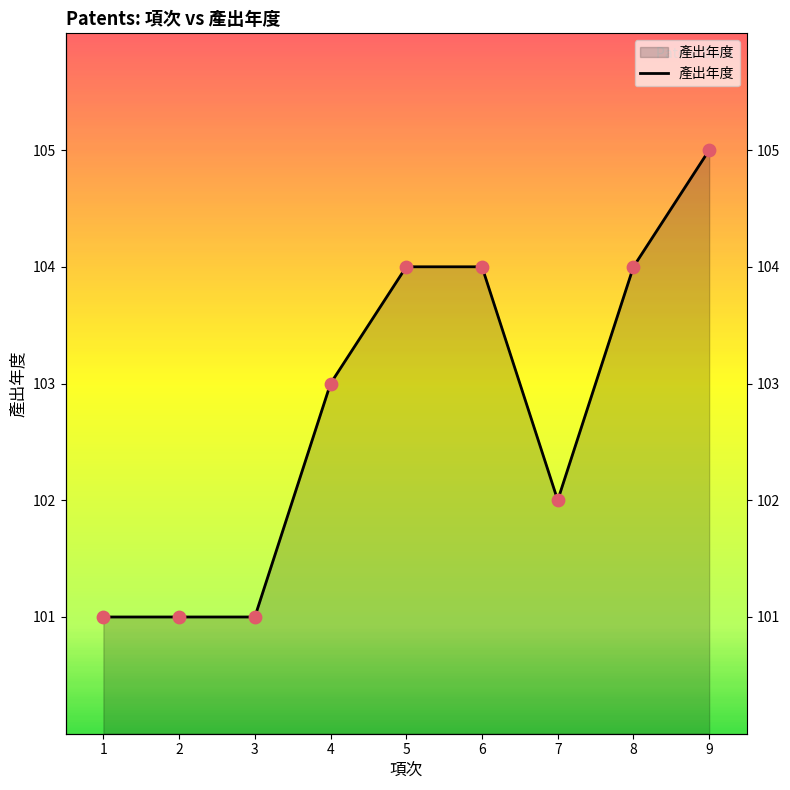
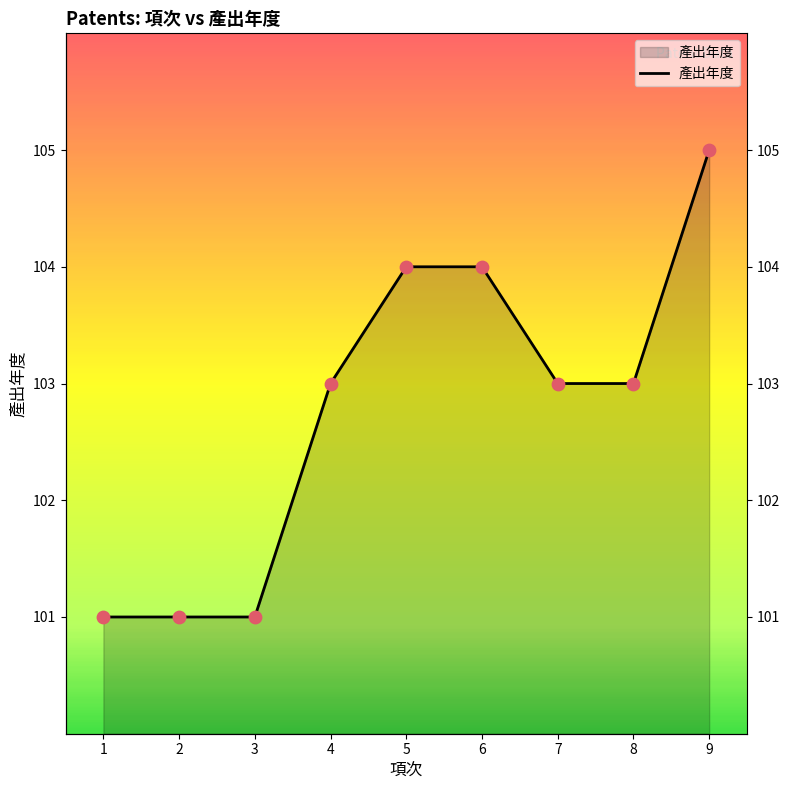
7: 102 -> 103
8: 104 -> 103
